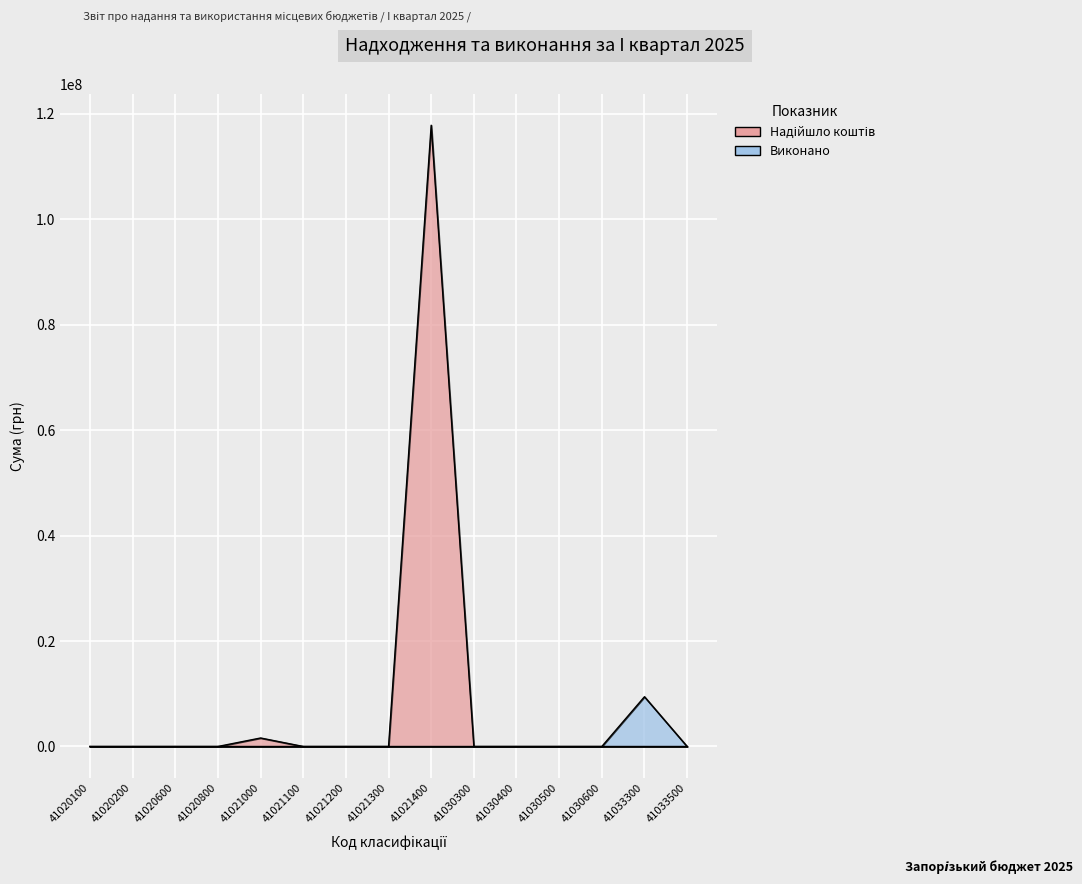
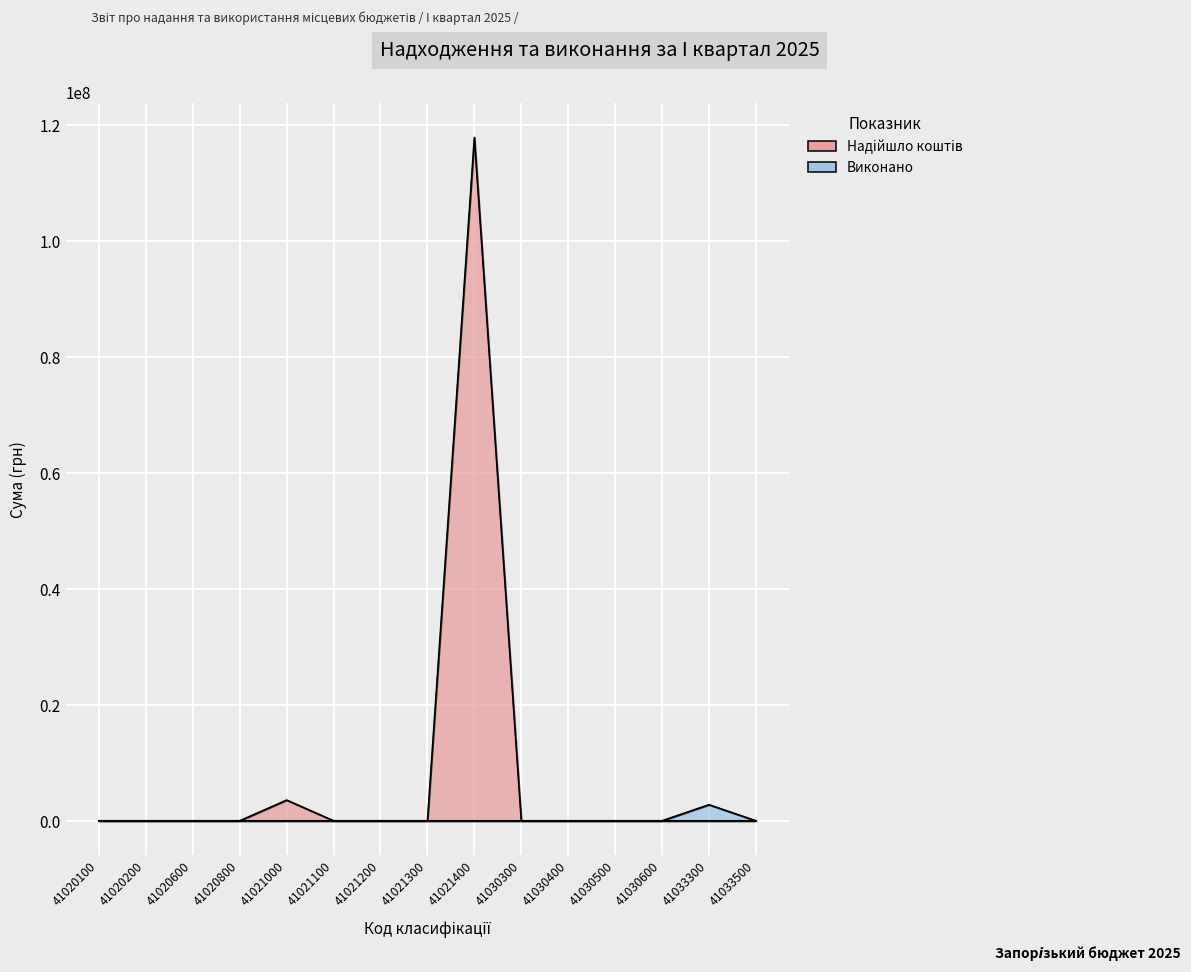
Надійшло коштів, 41021000: 2000000 -> 4000000
Виконано, 41033300: 9000000 -> 3000000
